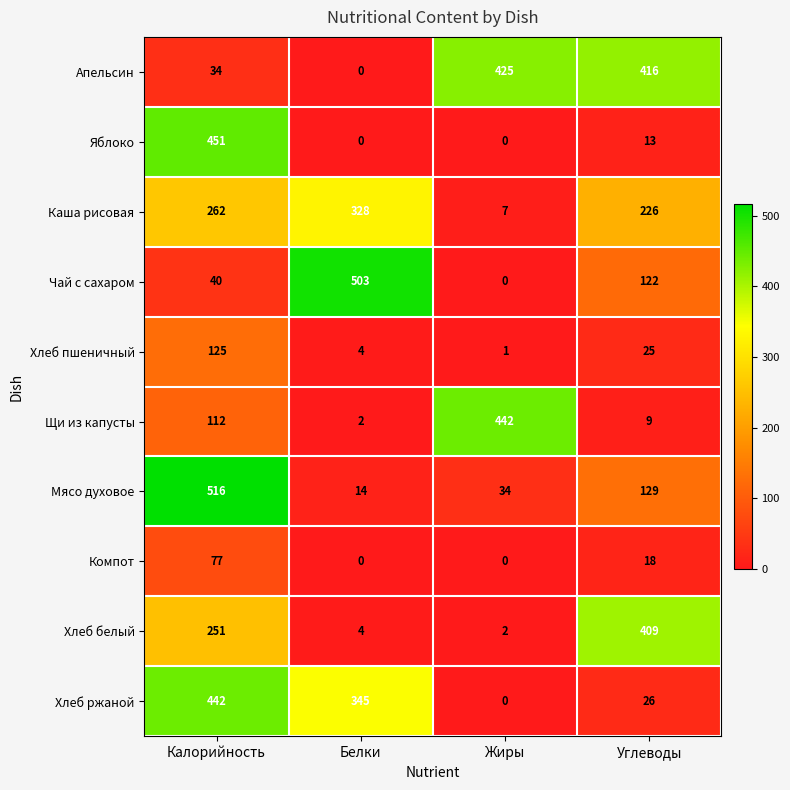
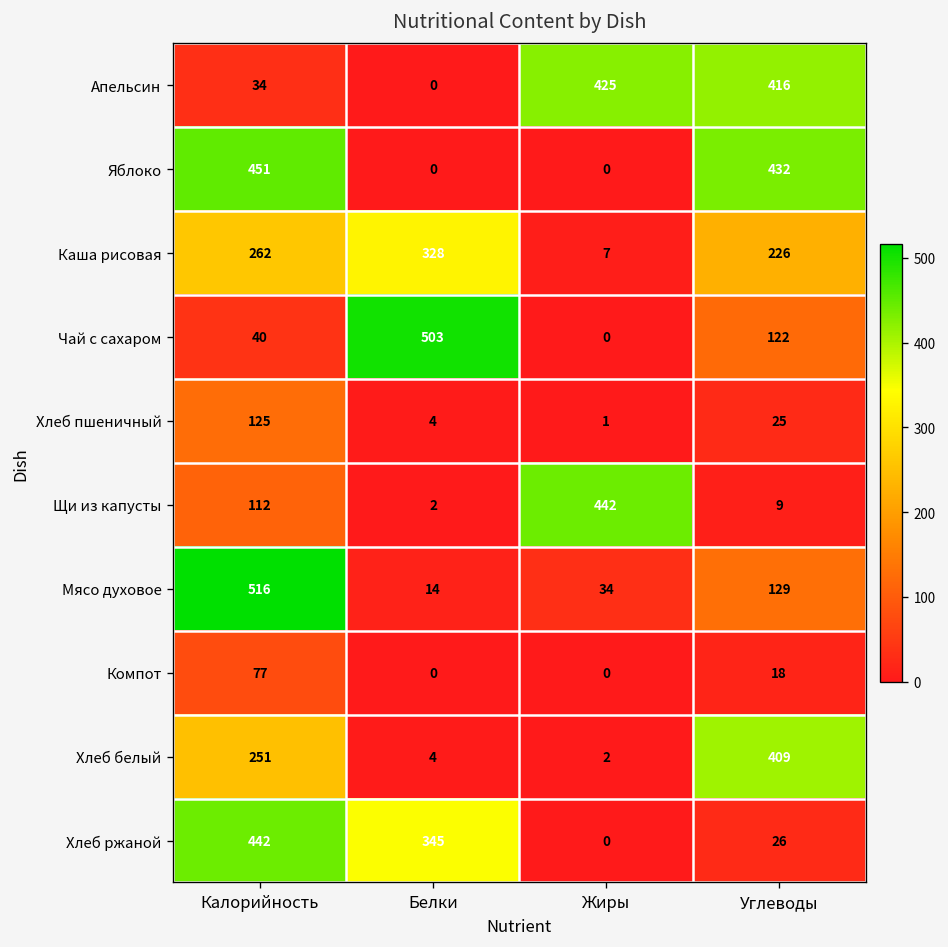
Яблоко, Углеводы: 13 -> 432
